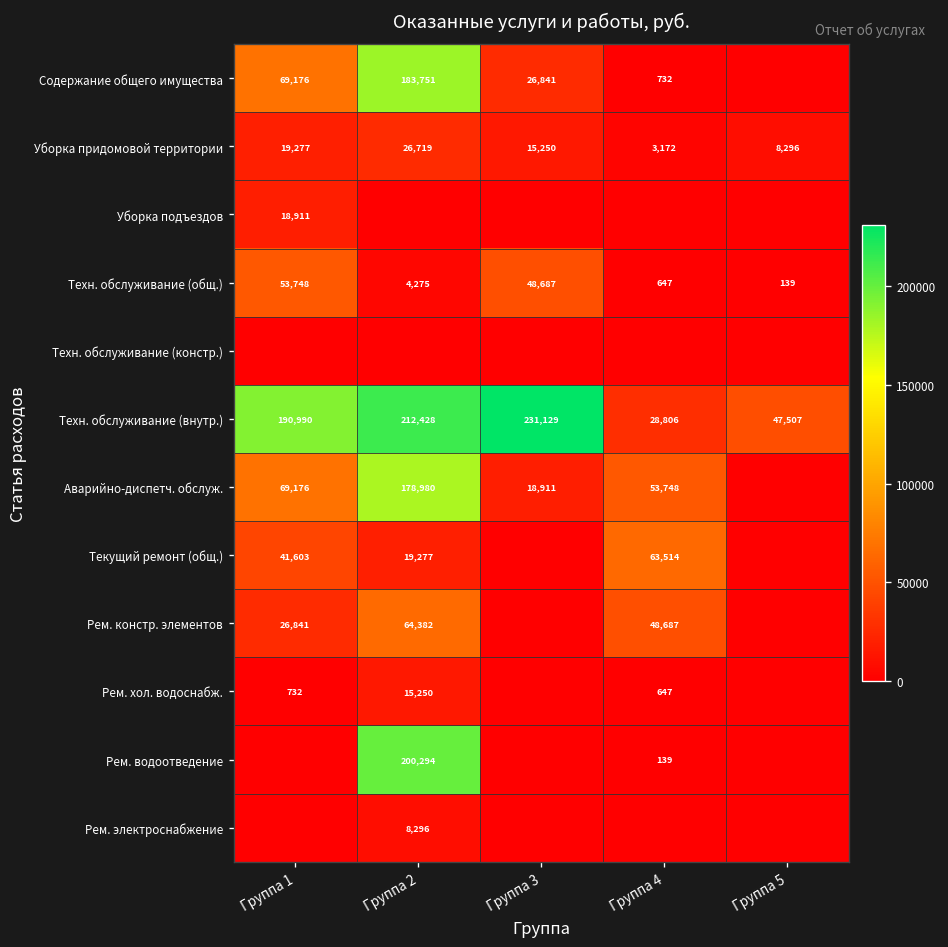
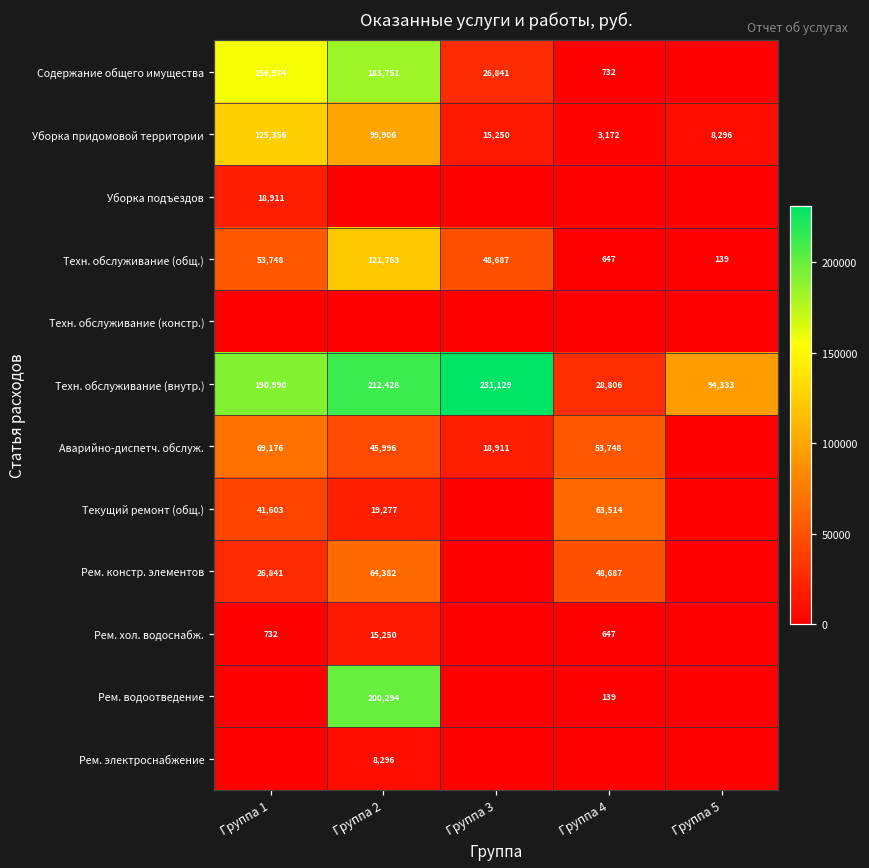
Содержание общего имущества, Группа 1: 69,176 -> 156,974
Уборка придомовой территории, Группа 1: 19,277 -> 125,356
Уборка придомовой территории, Группа 2: 26,719 -> 99,906
Техн. обслуживание (общ.), Группа 2: 4,275 -> 121,763
Техн. обслуживание (внутр.), Группа 5: 47,507 -> 94,333
Аварийно-диспетч. обслуж., Группа 2: 178,980 -> 45,996
